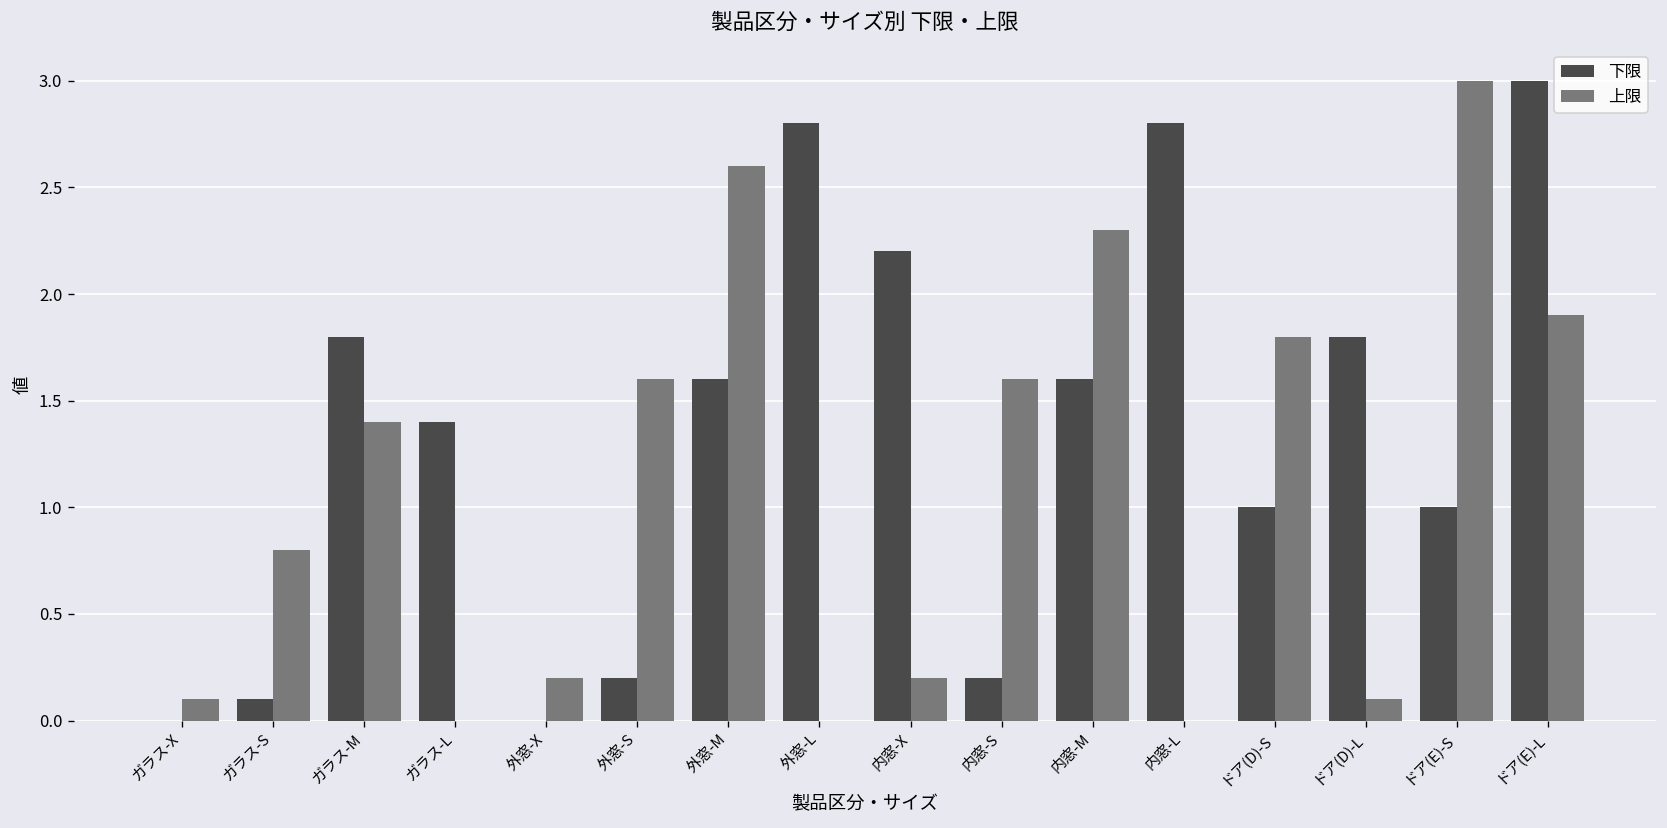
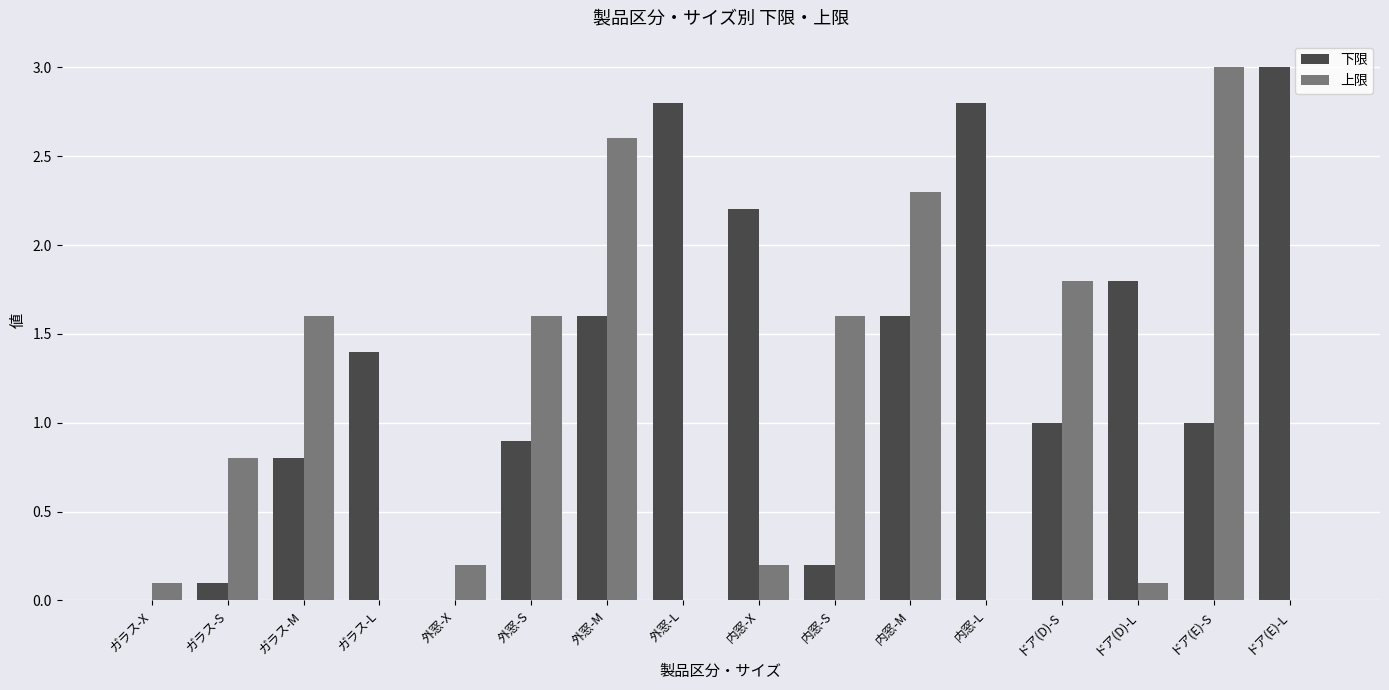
下限, ガラス-M: 1.8 -> 0.8
上限, ガラス-M: 1.4 -> 1.6
下限, 外窓-S: 0.2 -> 0.9
上限, ドア(E)-L: 1.9 -> 0.0
